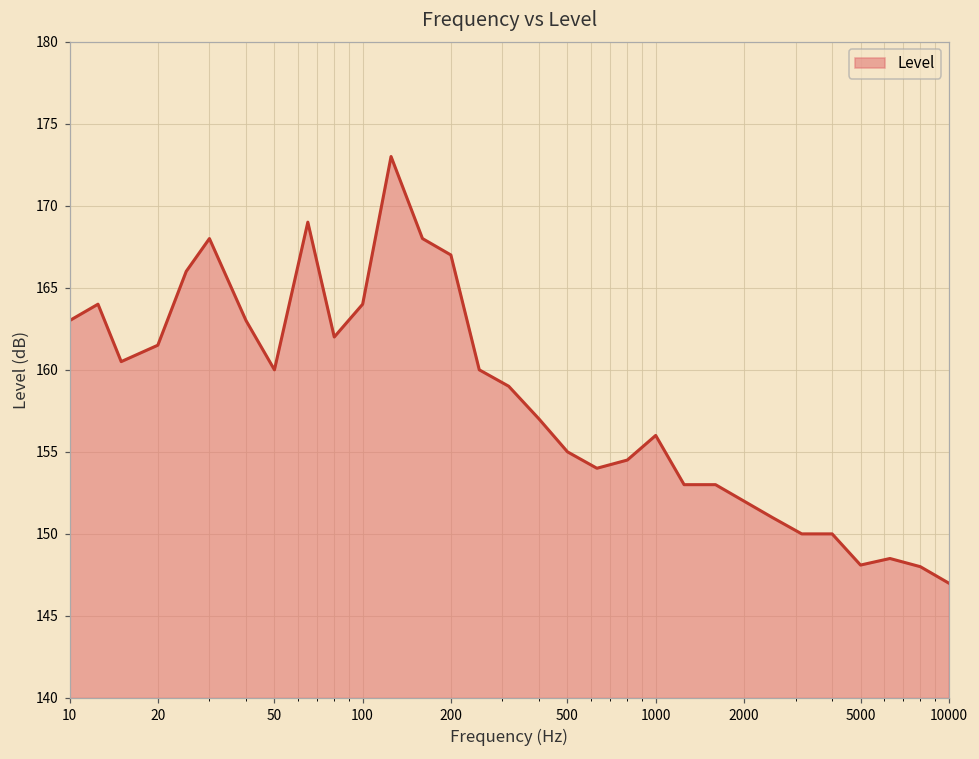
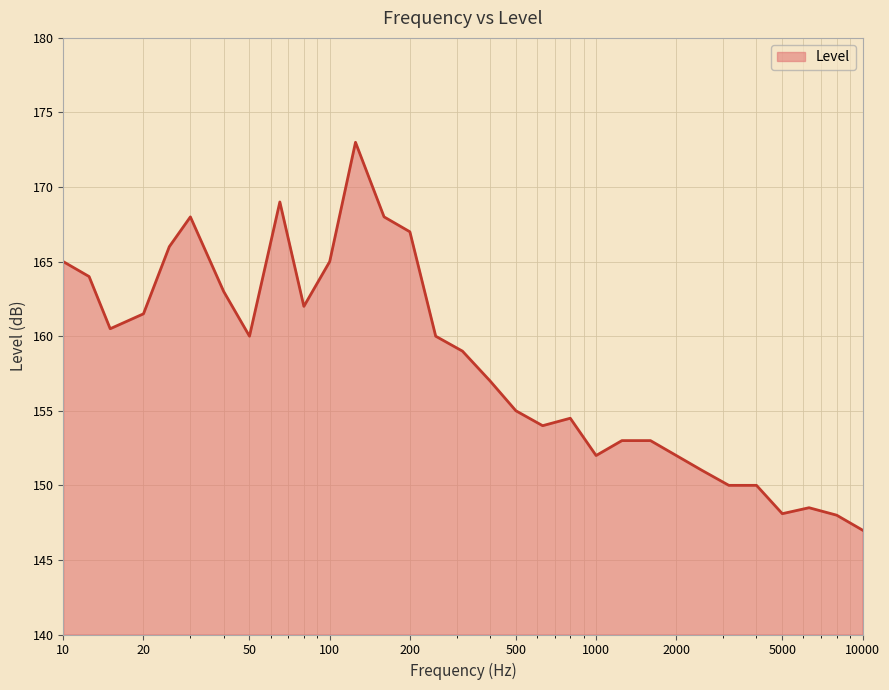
10: 163 -> 165
100: 164 -> 165
1000: 156 -> 152
